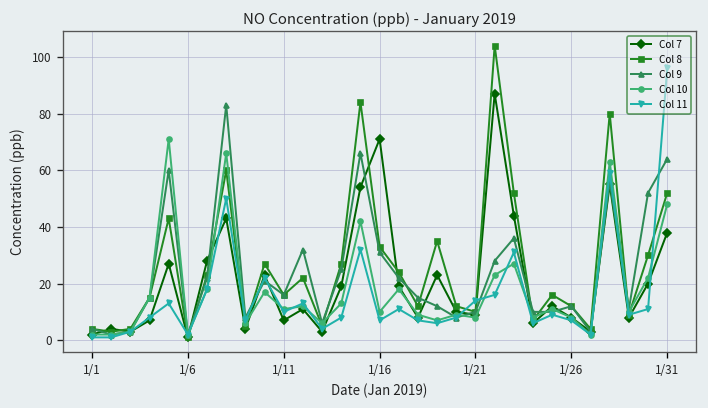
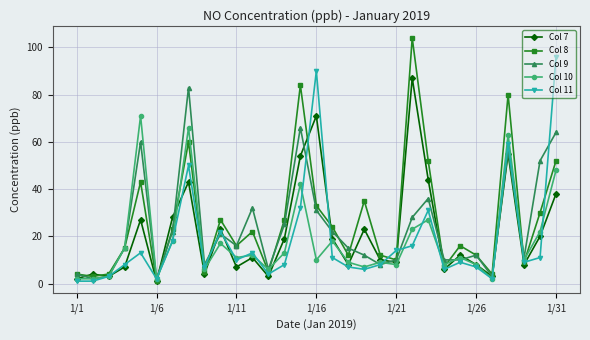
Col 11, 1/16: 7 -> 90
